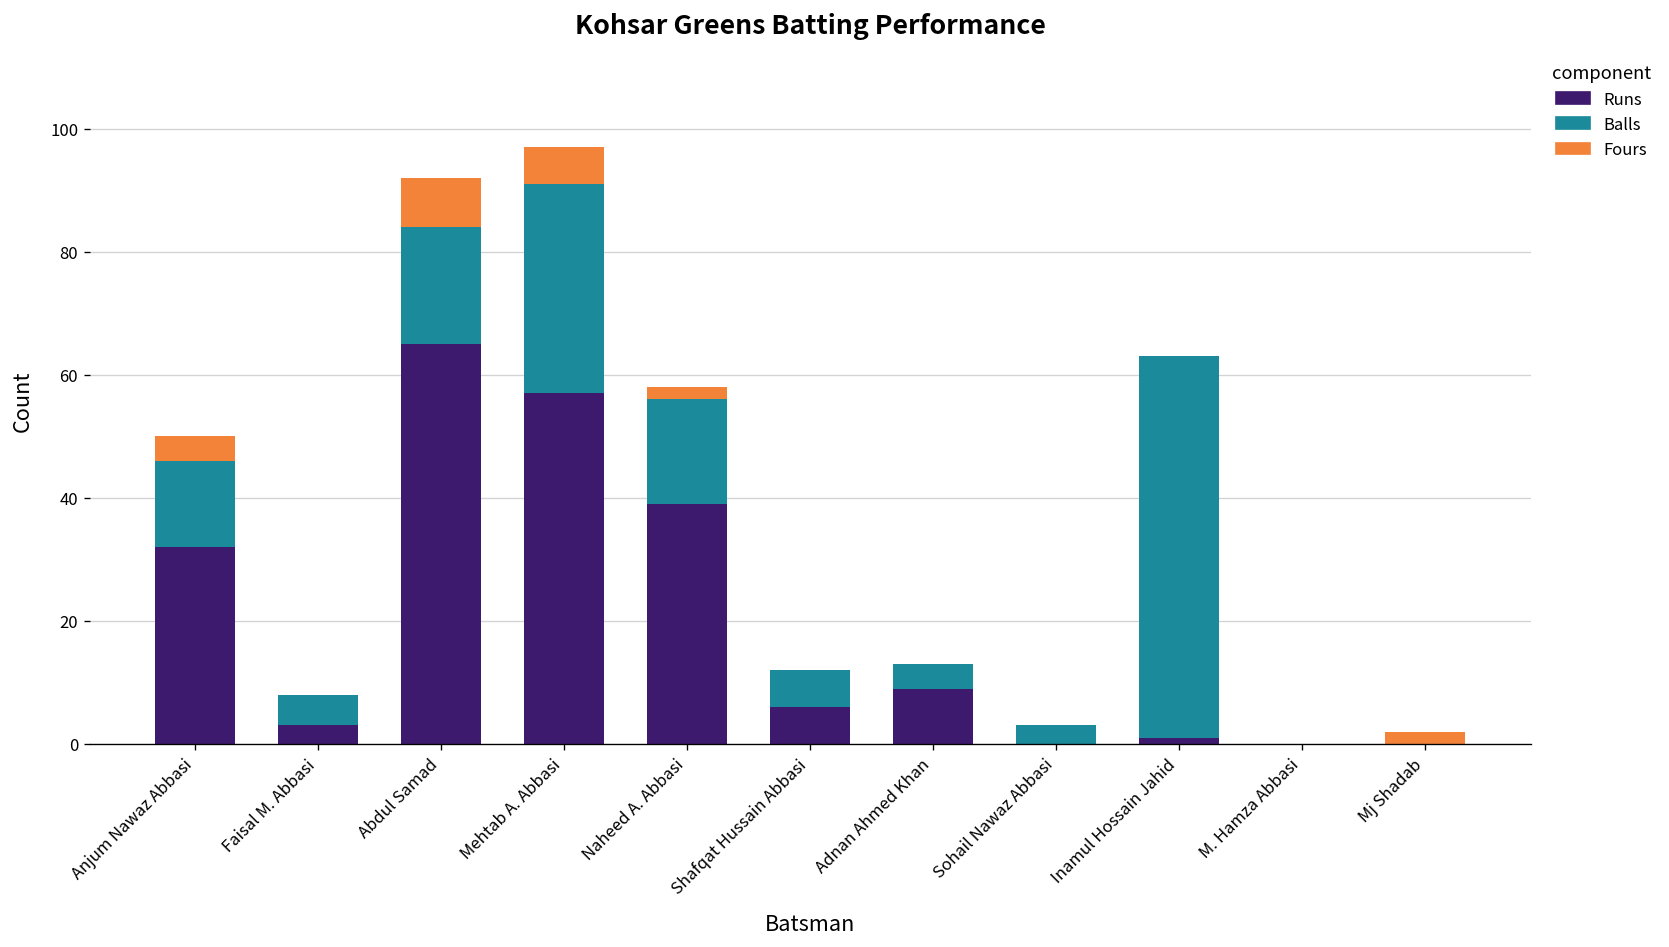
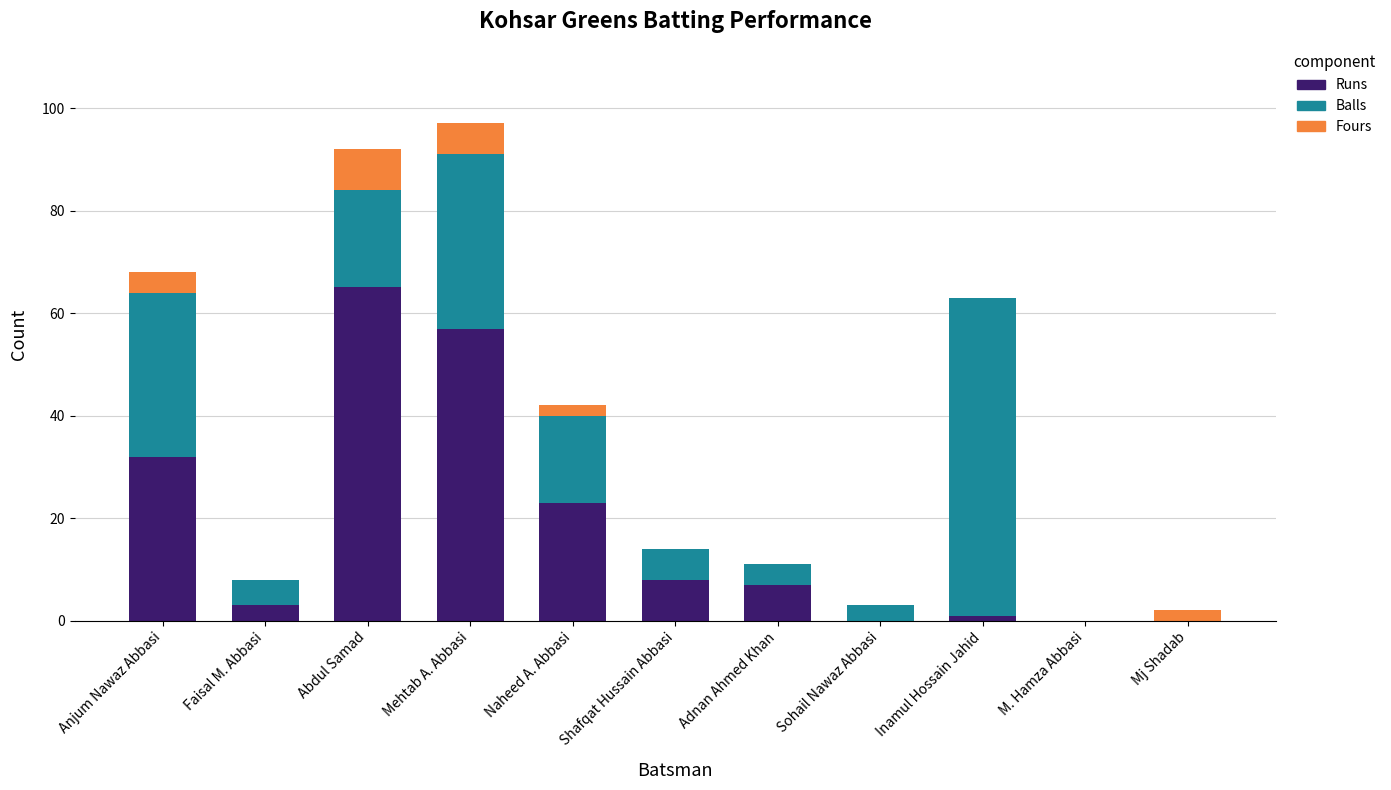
Balls, Anjum Nawaz Abbasi: 14 -> 32
Runs, Naheed A. Abbasi: 39 -> 23
Runs, Shafqat Hussain Abbasi: 6 -> 8
Runs, Adnan Ahmed Khan: 9 -> 7
